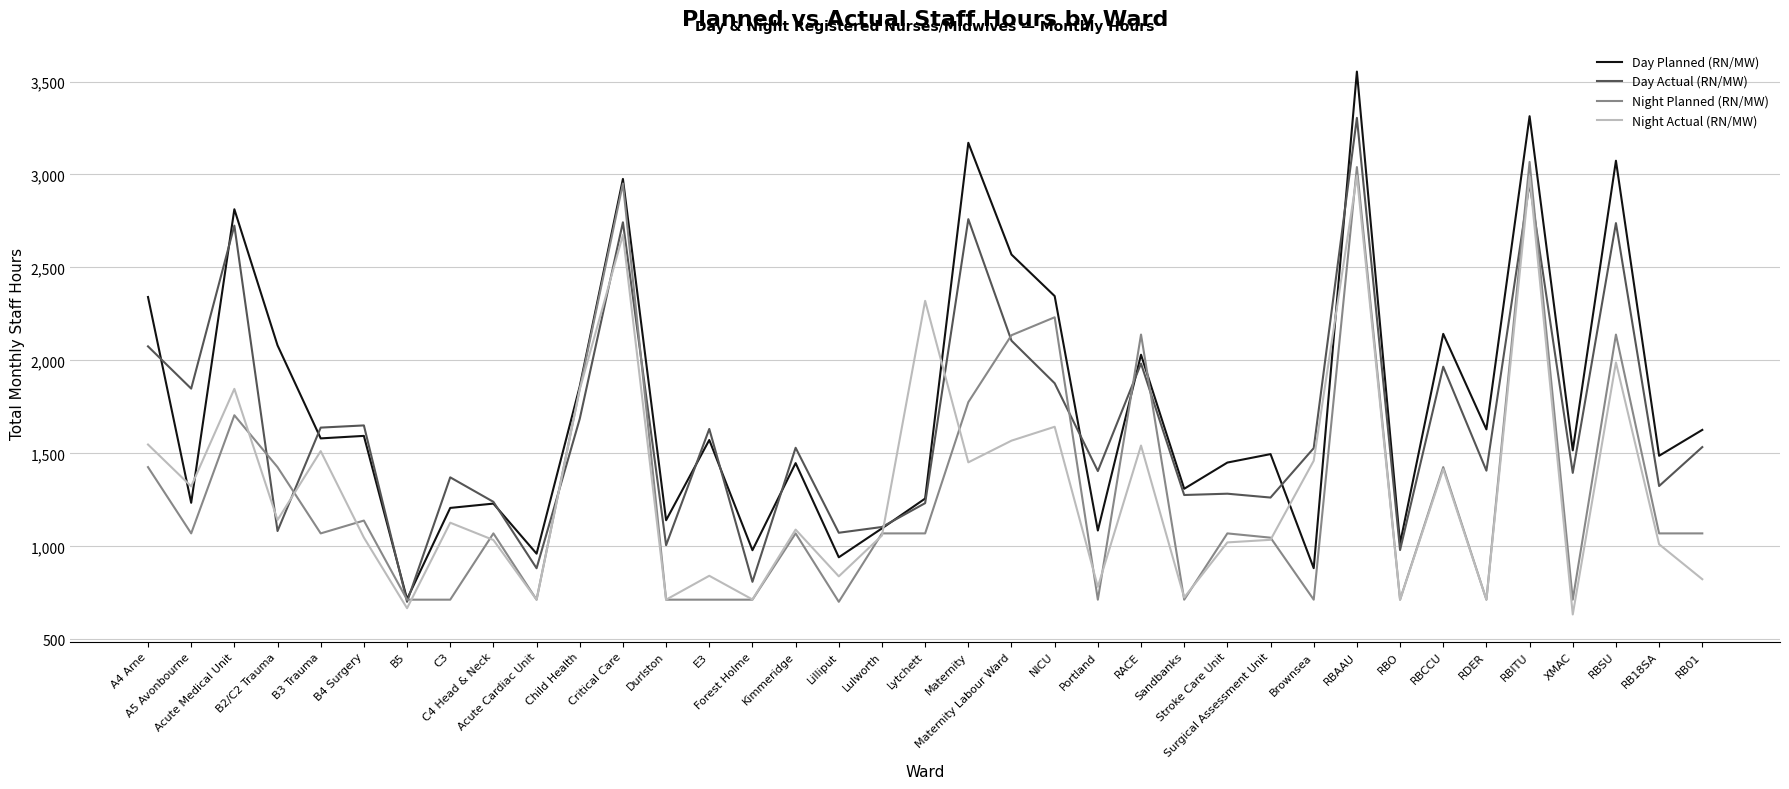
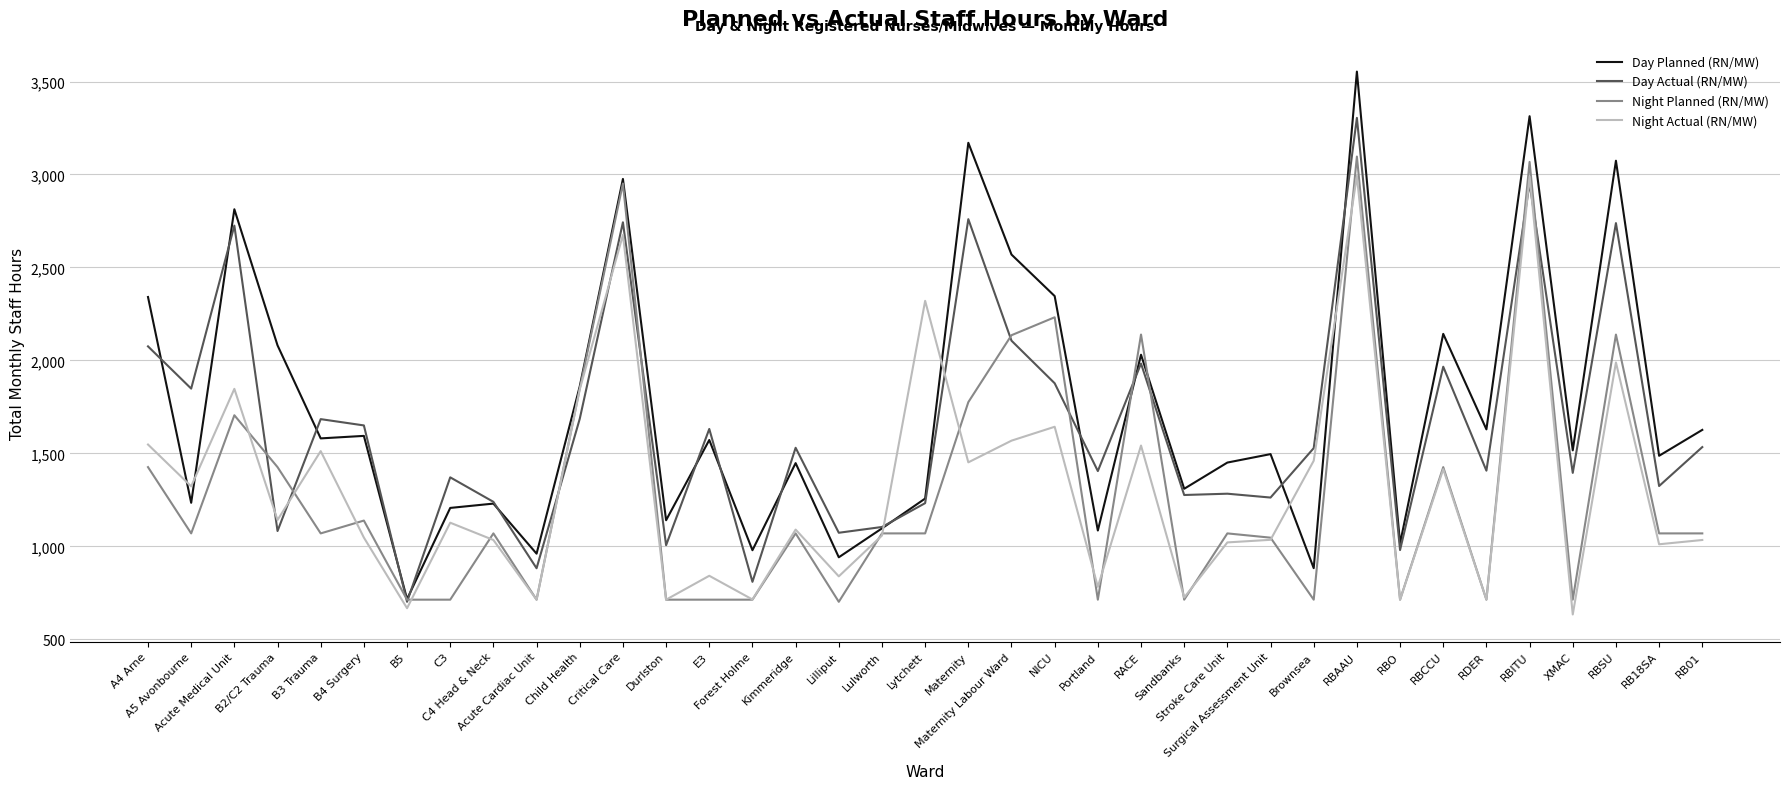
Day Actual (RN/MW), B3 Trauma: 1,640 -> 1,680
Night Planned (RN/MW), RBAAU: 3,040 -> 3,100
Night Actual (RN/MW), RB01: 820 -> 1,030
